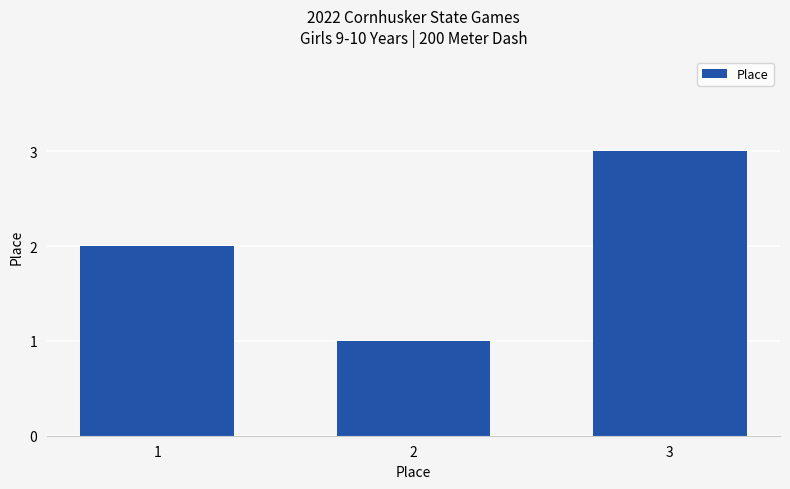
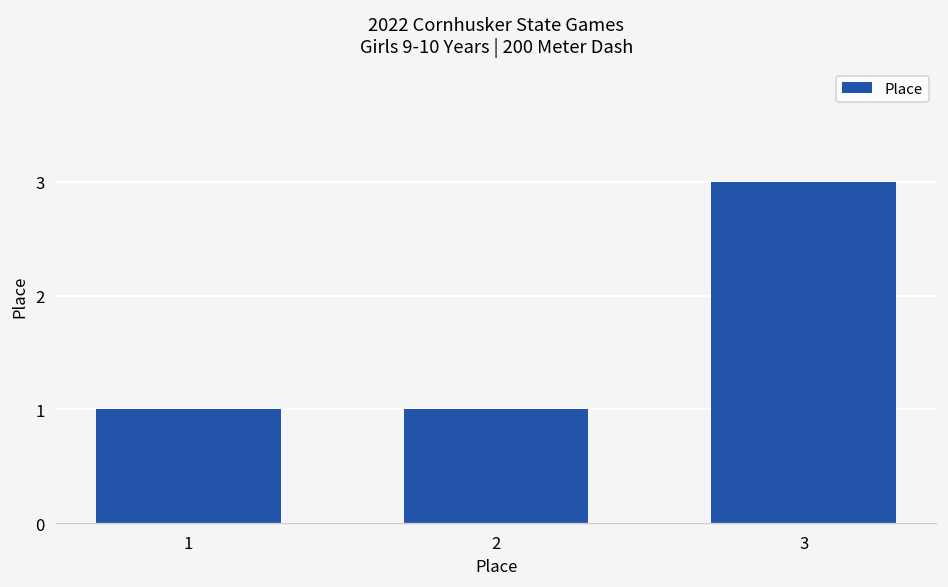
1: 2 -> 1
